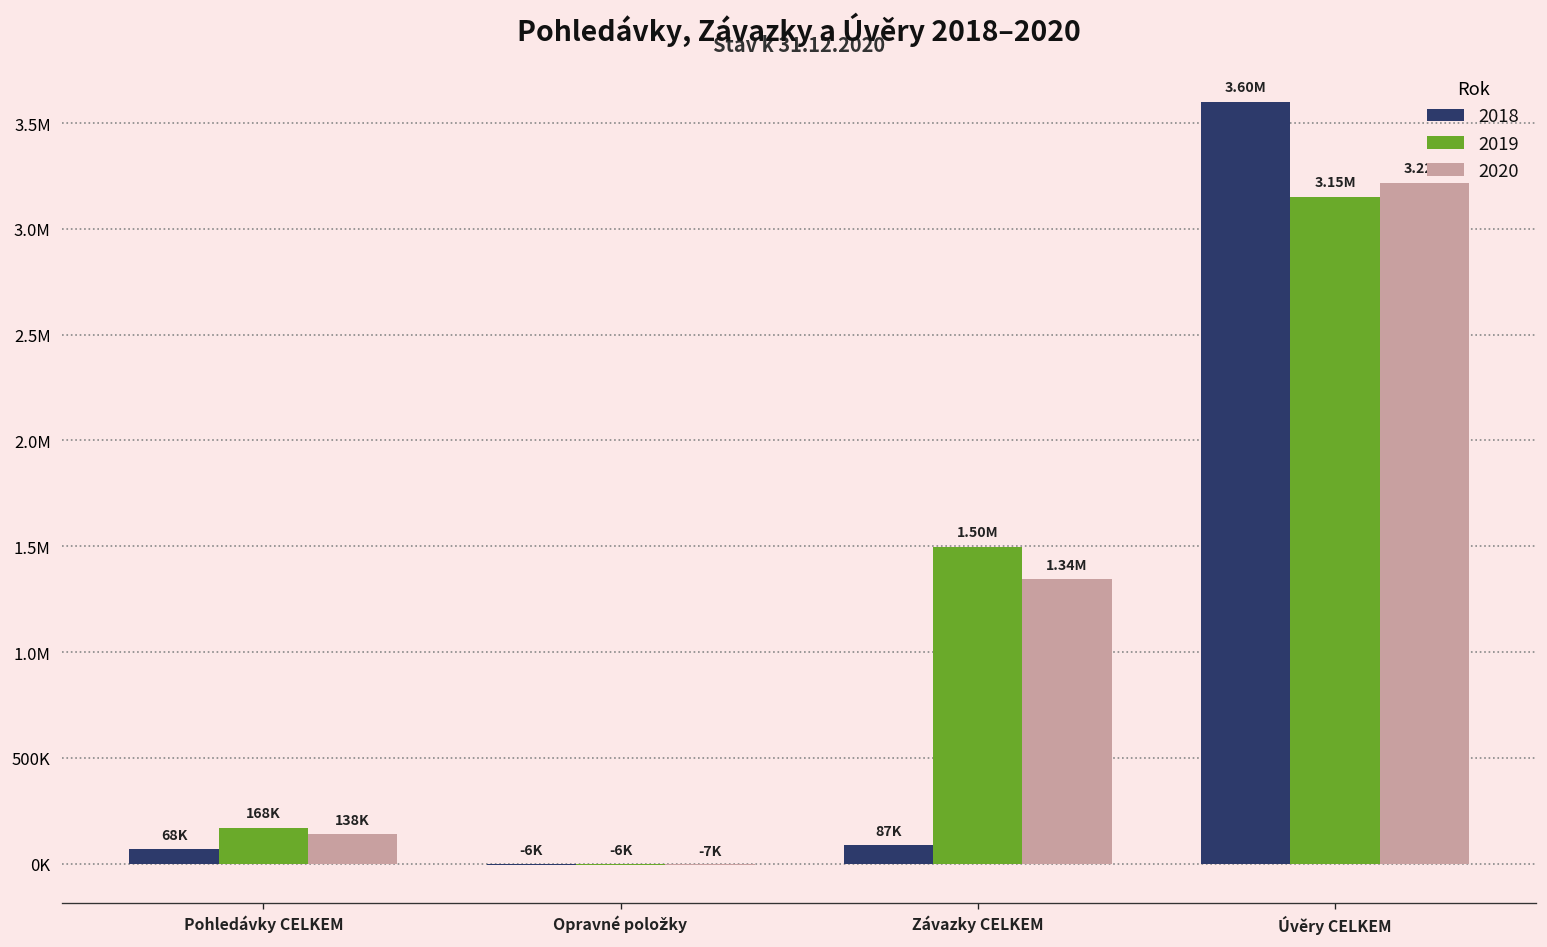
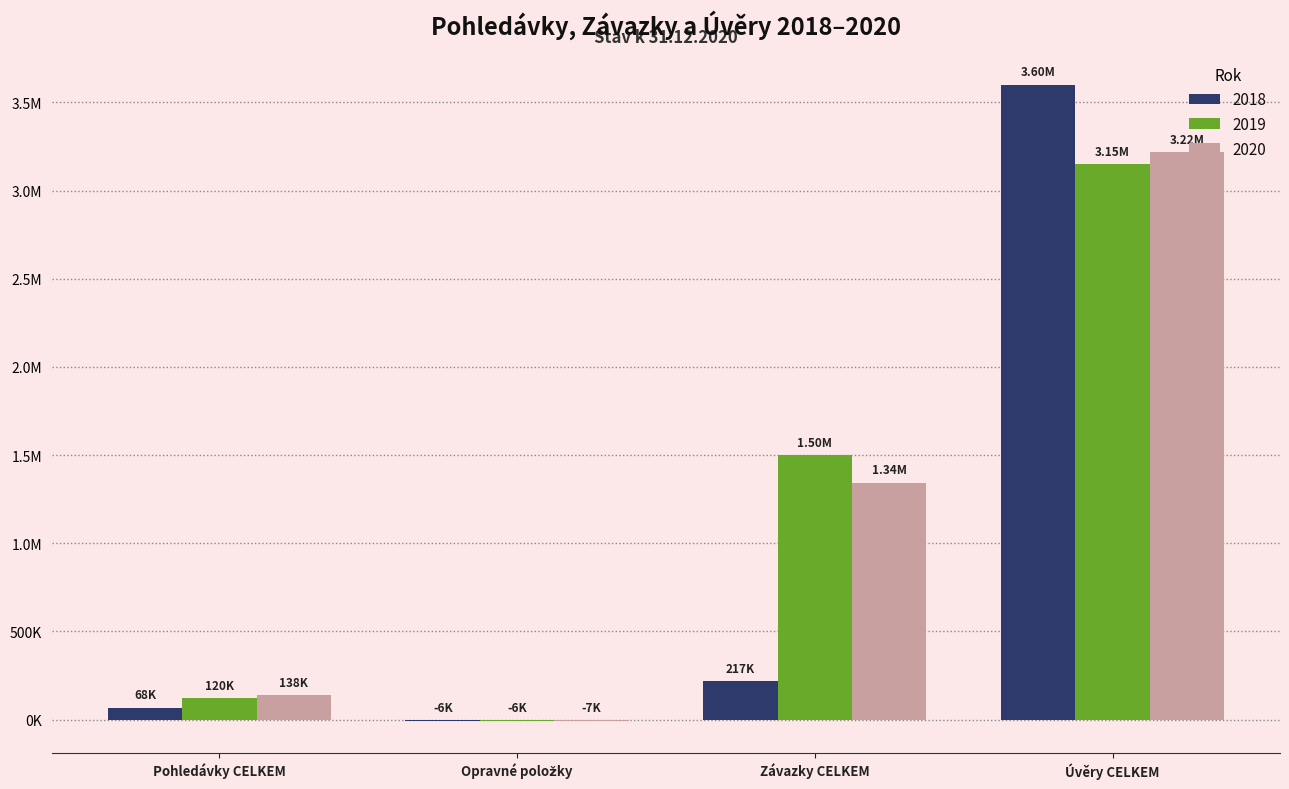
2019, Pohledávky CELKEM: 168K -> 120K
2018, Závazky CELKEM: 87K -> 217K
